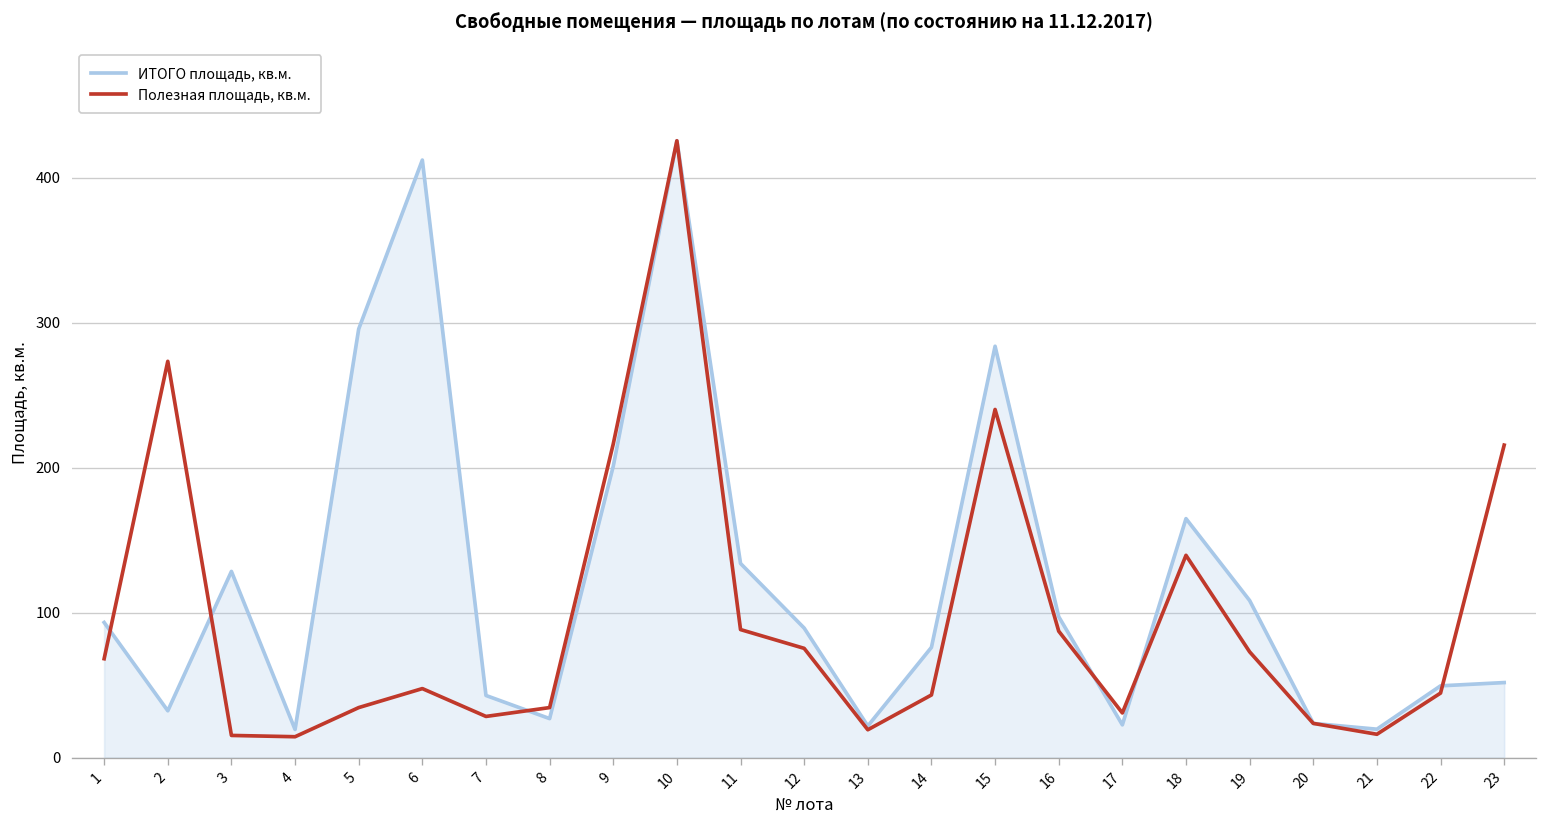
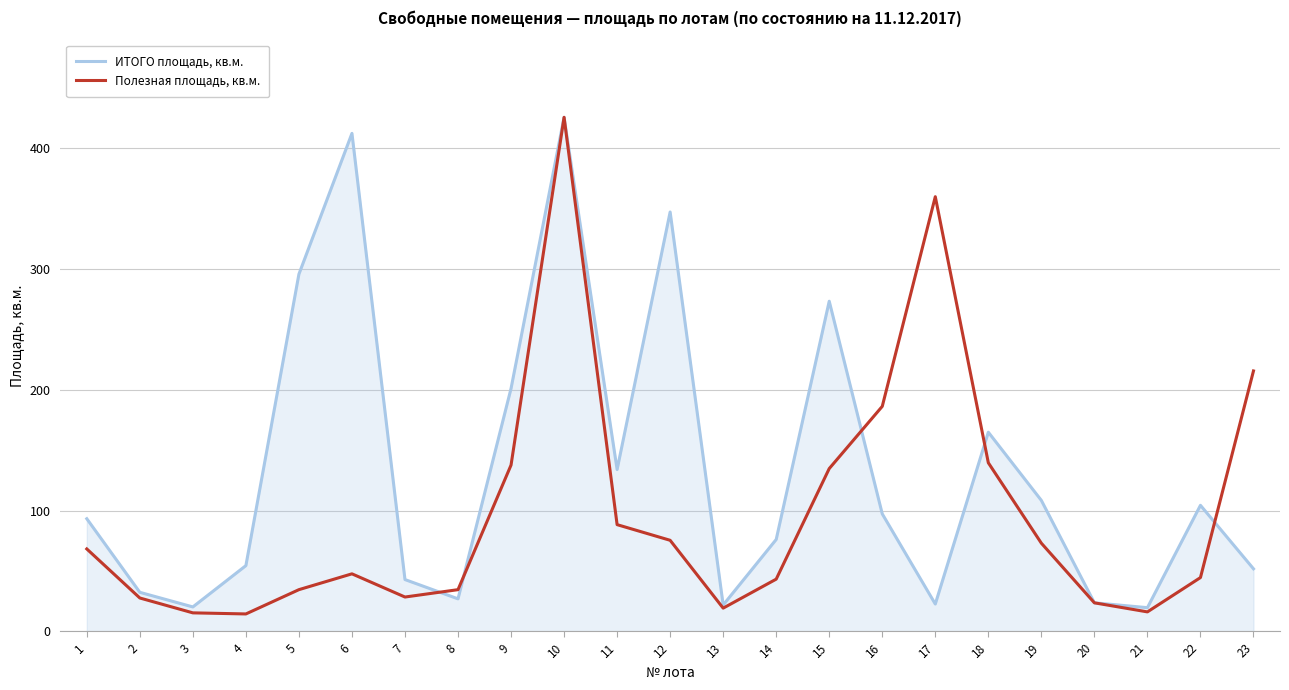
Полезная площадь, кв.м., 2: 273 -> 28
ИТОГО площадь, кв.м., 3: 129 -> 20
ИТОГО площадь, кв.м., 4: 20 -> 55
Полезная площадь, кв.м., 9: 216 -> 138
ИТОГО площадь, кв.м., 12: 89 -> 347
ИТОГО площадь, кв.м., 15: 284 -> 273
Полезная площадь, кв.м., 15: 240 -> 135
Полезная площадь, кв.м., 16: 87 -> 186
Полезная площадь, кв.м., 17: 31 -> 360
ИТОГО площадь, кв.м., 22: 50 -> 104
